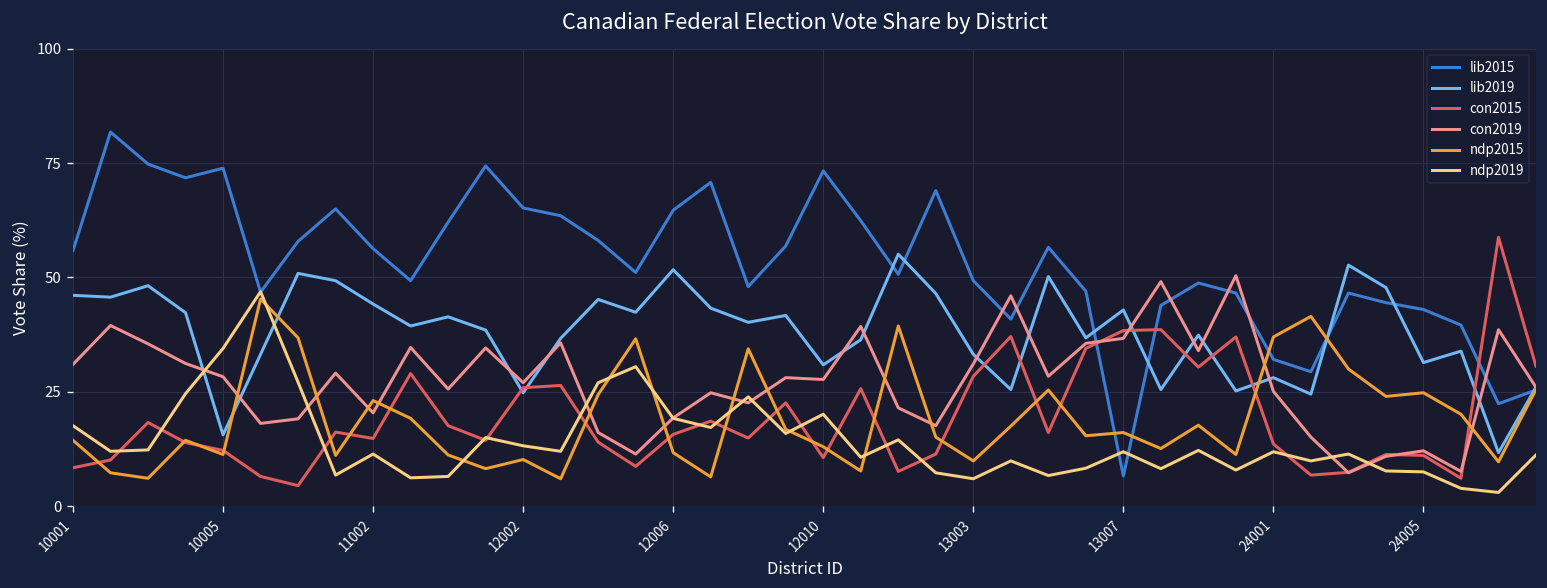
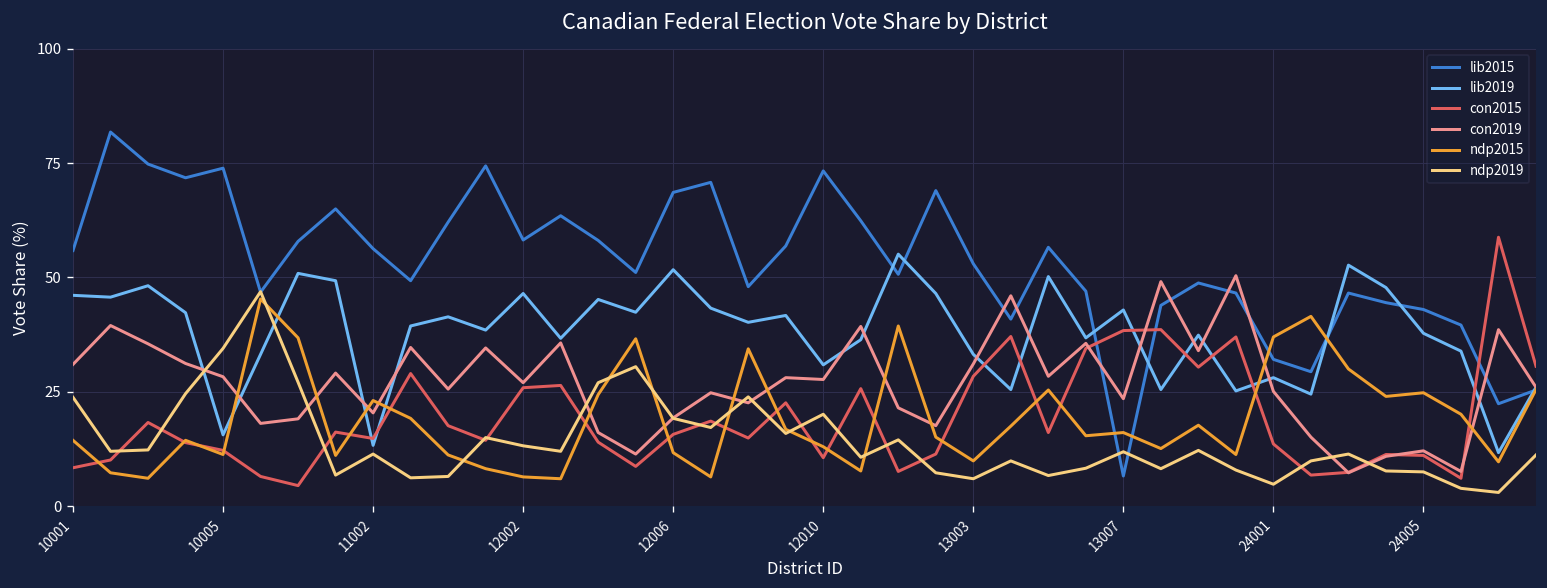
ndp2019, 10001: 18 -> 24
lib2019, 11002: 44 -> 13
lib2015, 12002: 65 -> 58
lib2019, 12002: 25 -> 47
ndp2015, 12002: 10 -> 6
lib2015, 12006: 65 -> 69
lib2015, 13003: 49 -> 53
con2019, 13007: 37 -> 24
ndp2019, 24001: 12 -> 5
lib2019, 24005: 31 -> 38
